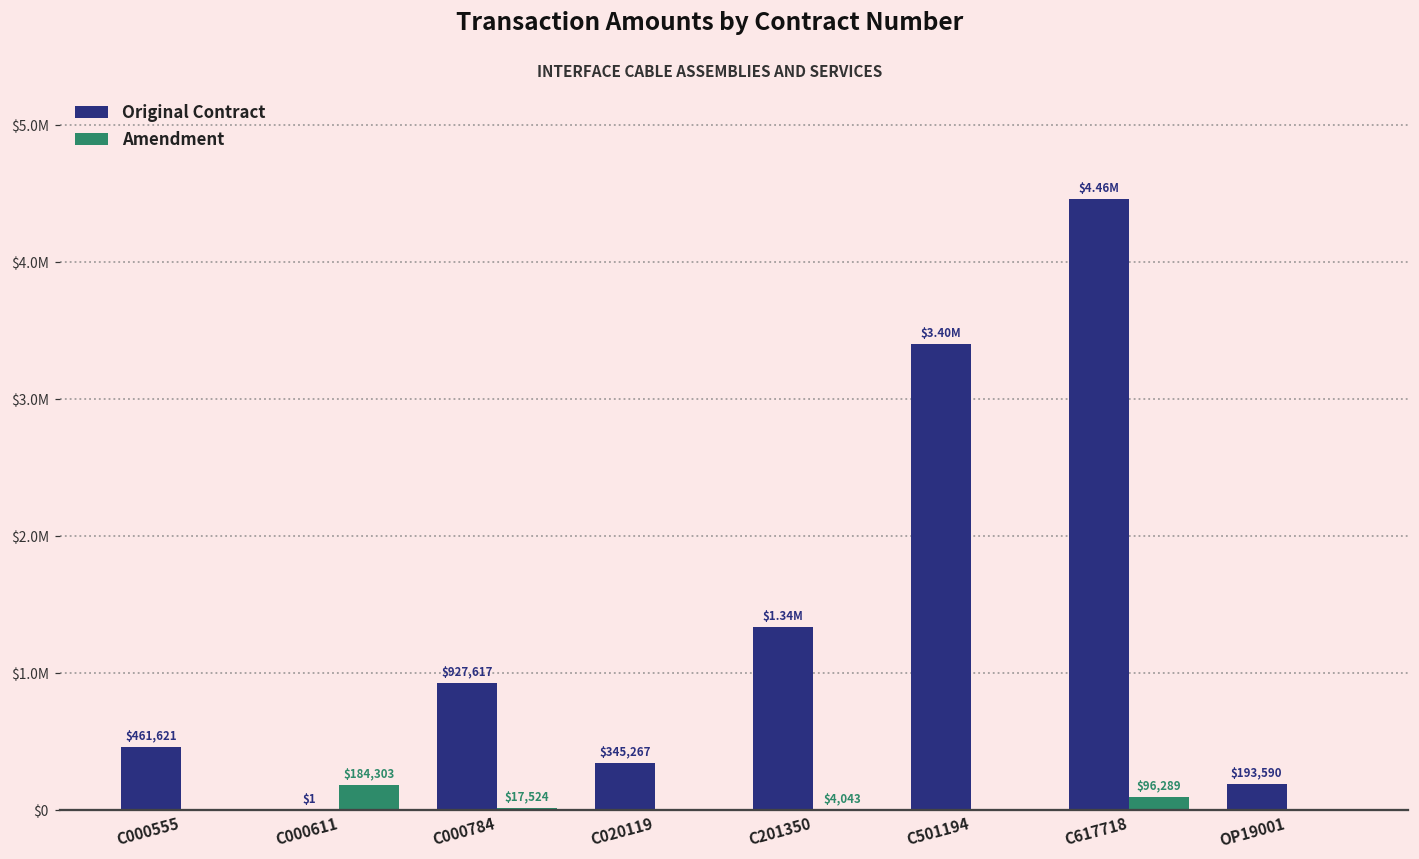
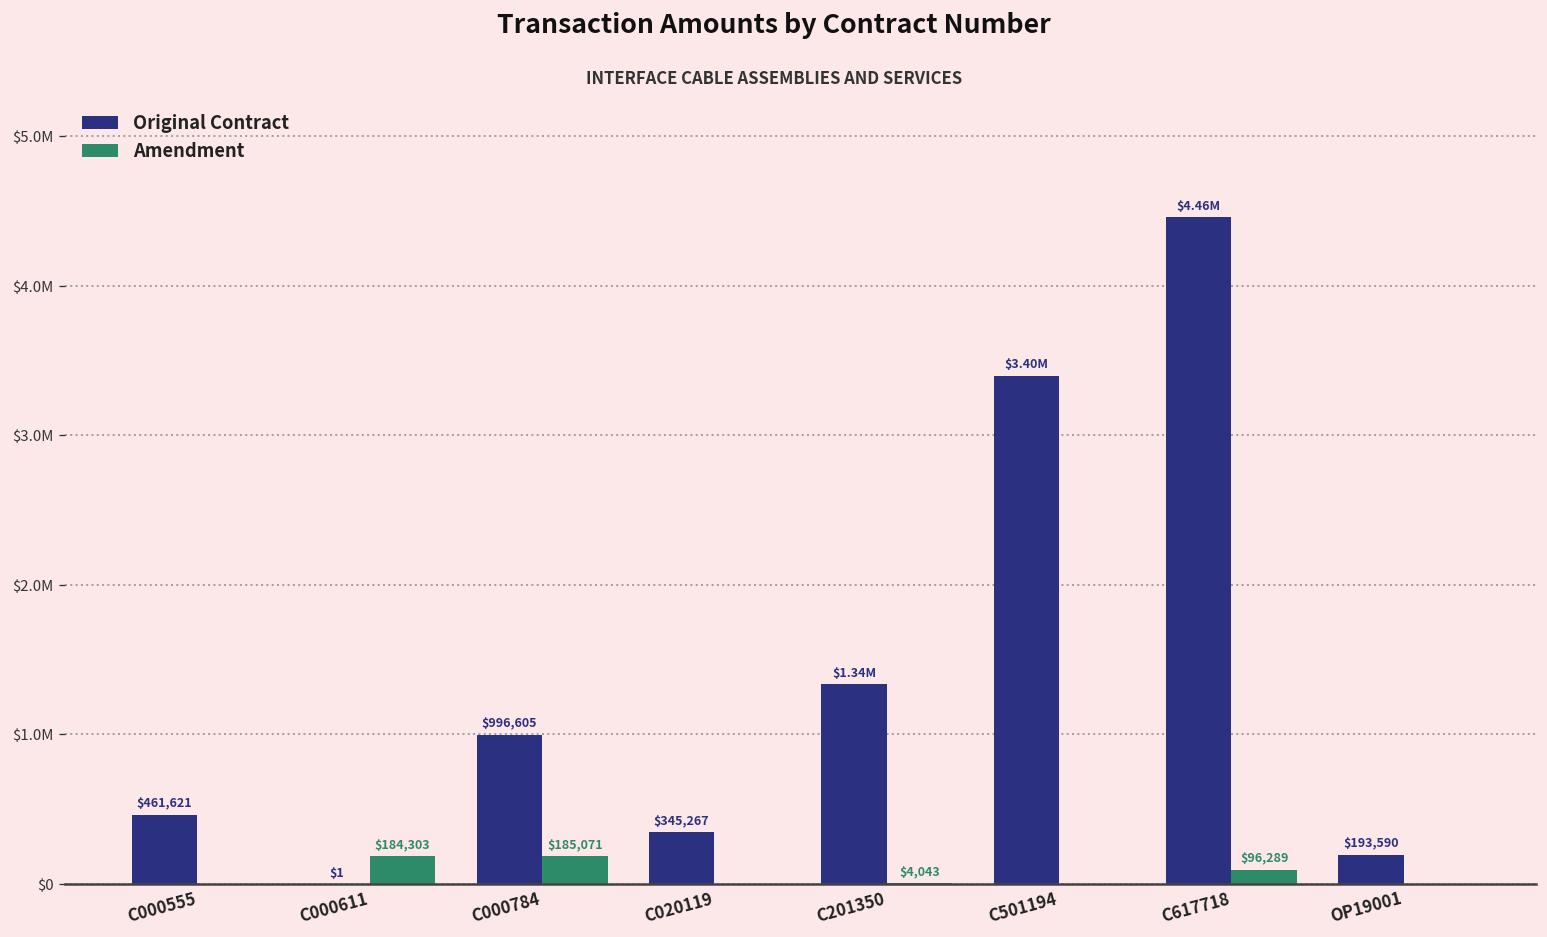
Original Contract, C000784: $927,617 -> $996,605
Amendment, C000784: $17,524 -> $185,071
